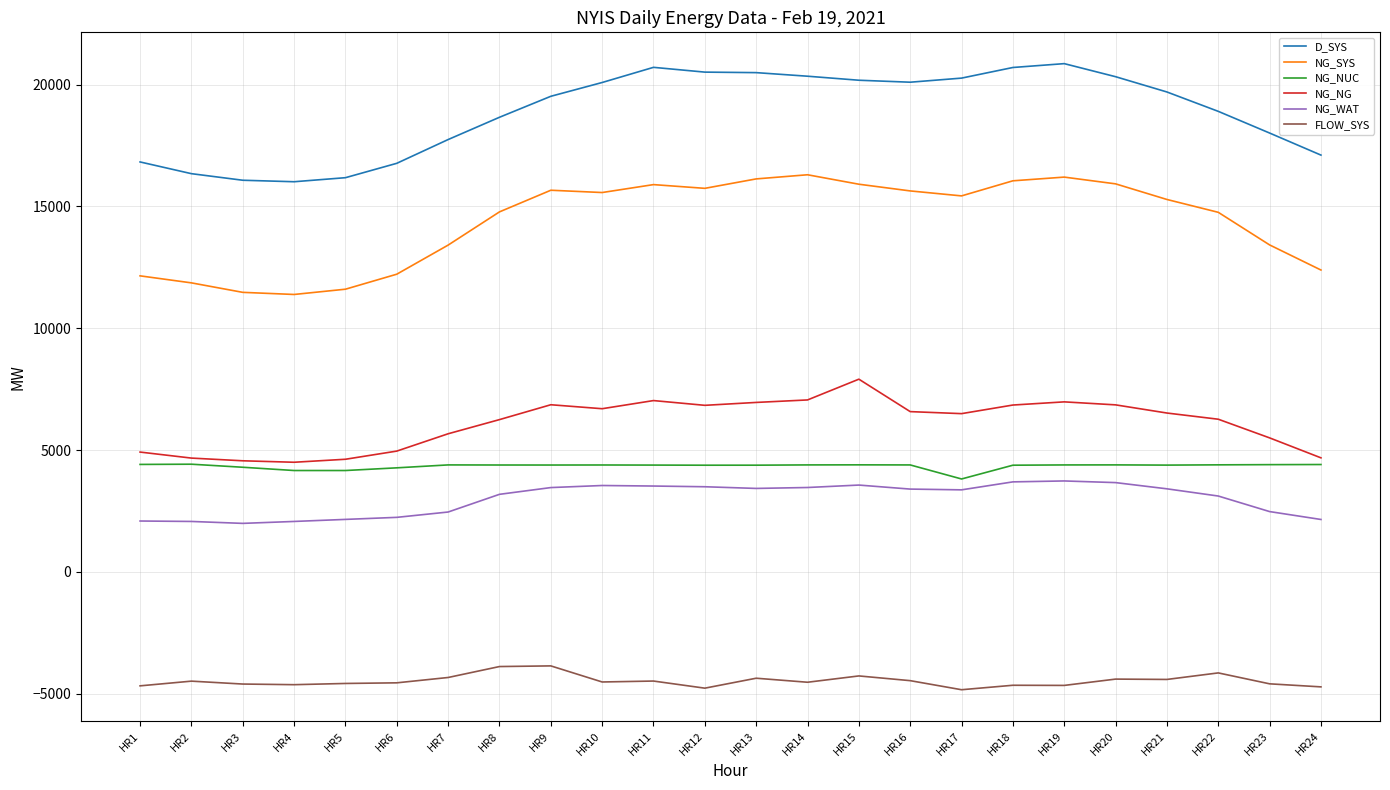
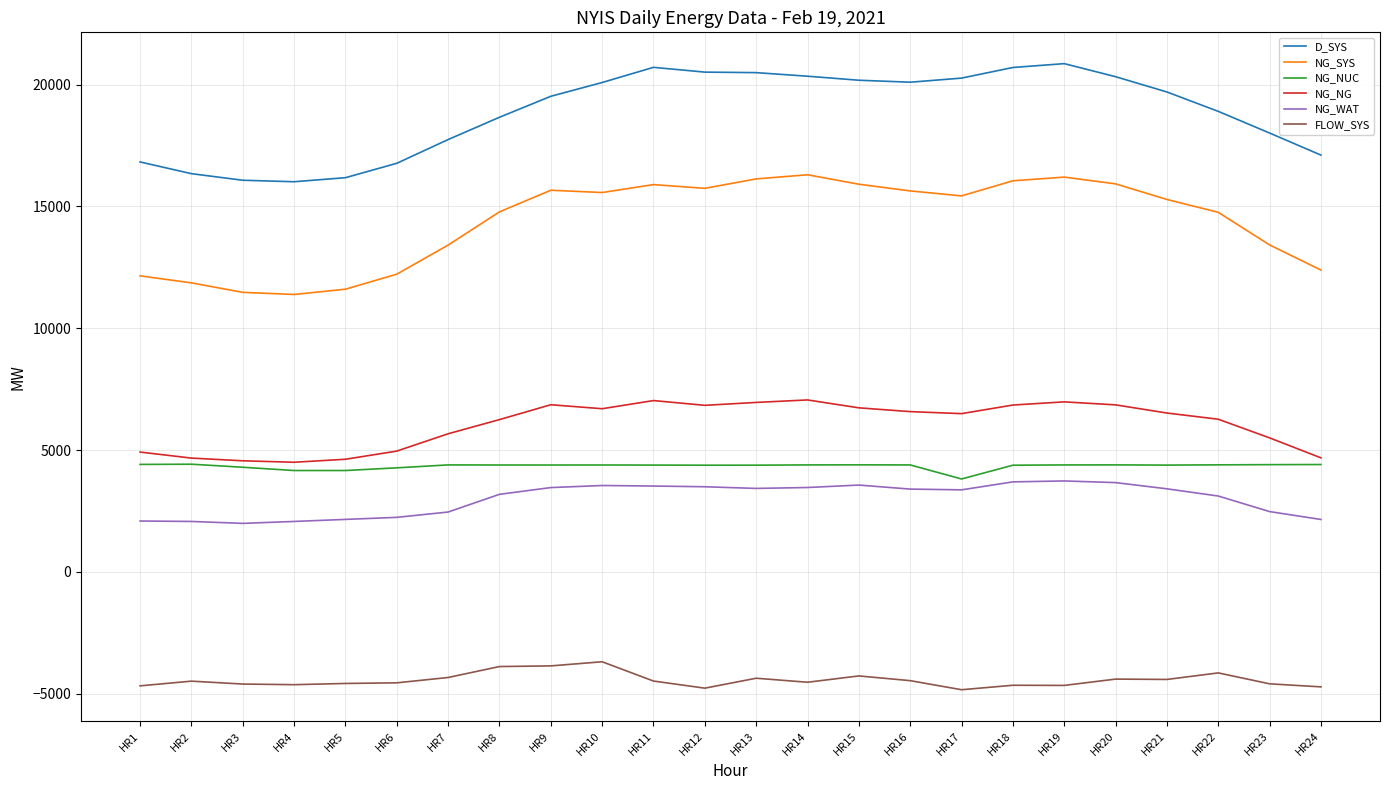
FLOW_SYS, HR10: -4500 -> -3700
NG_NG, HR15: 7900 -> 6700
